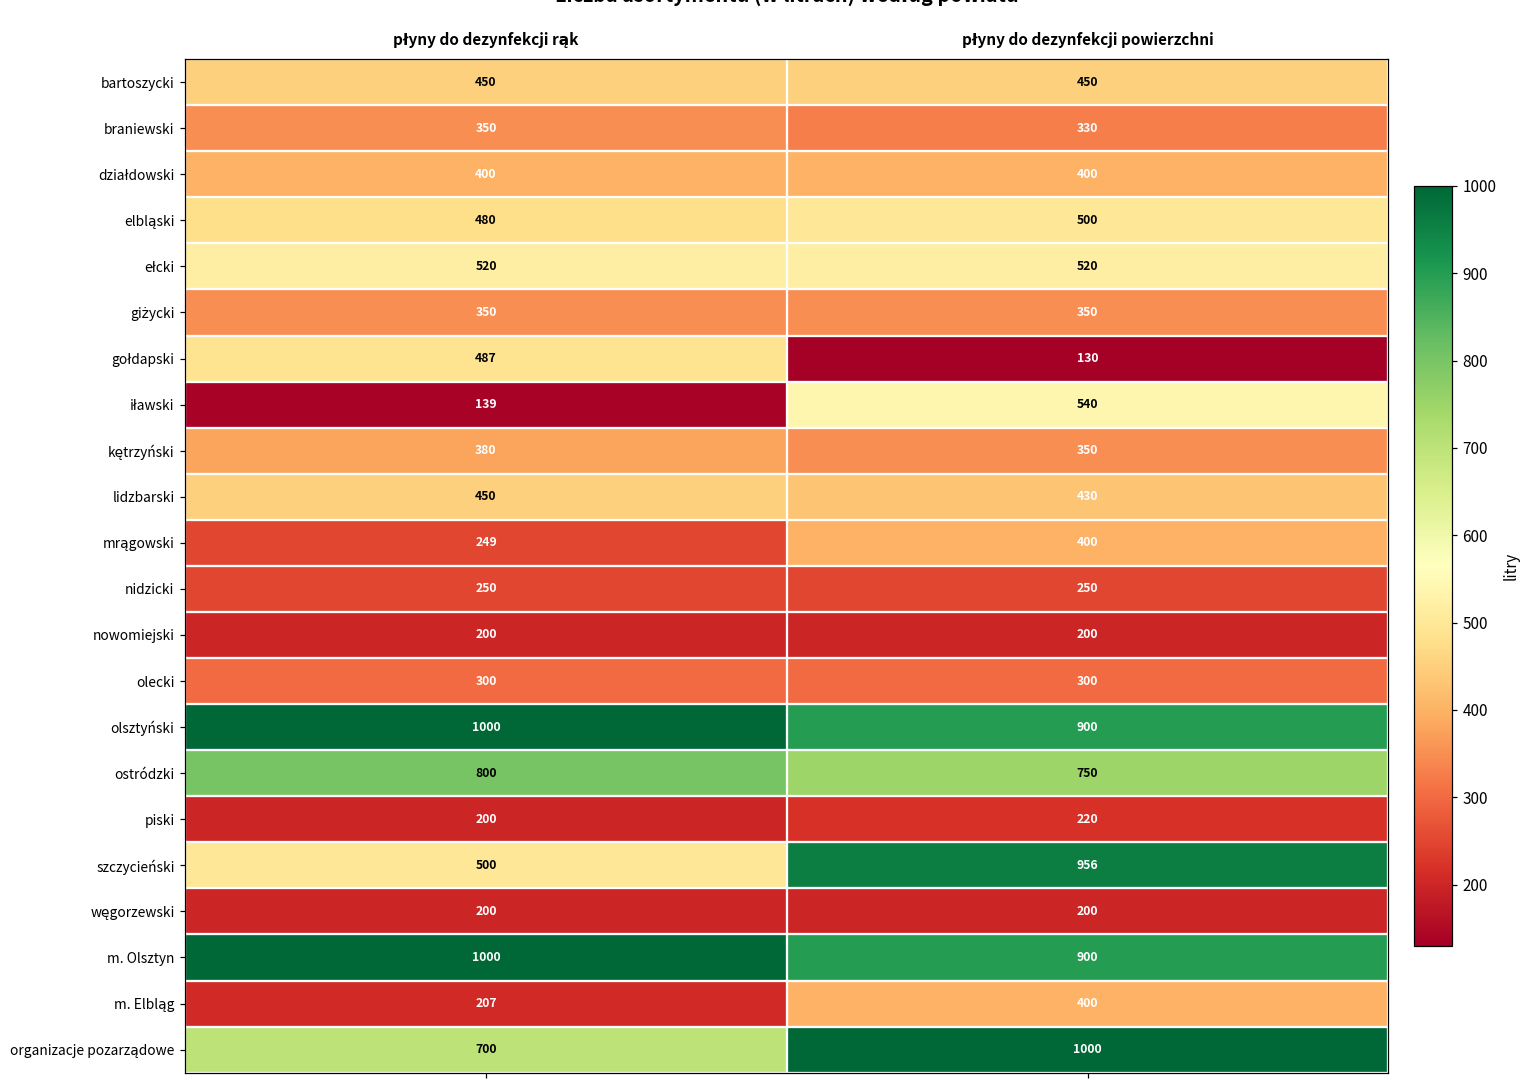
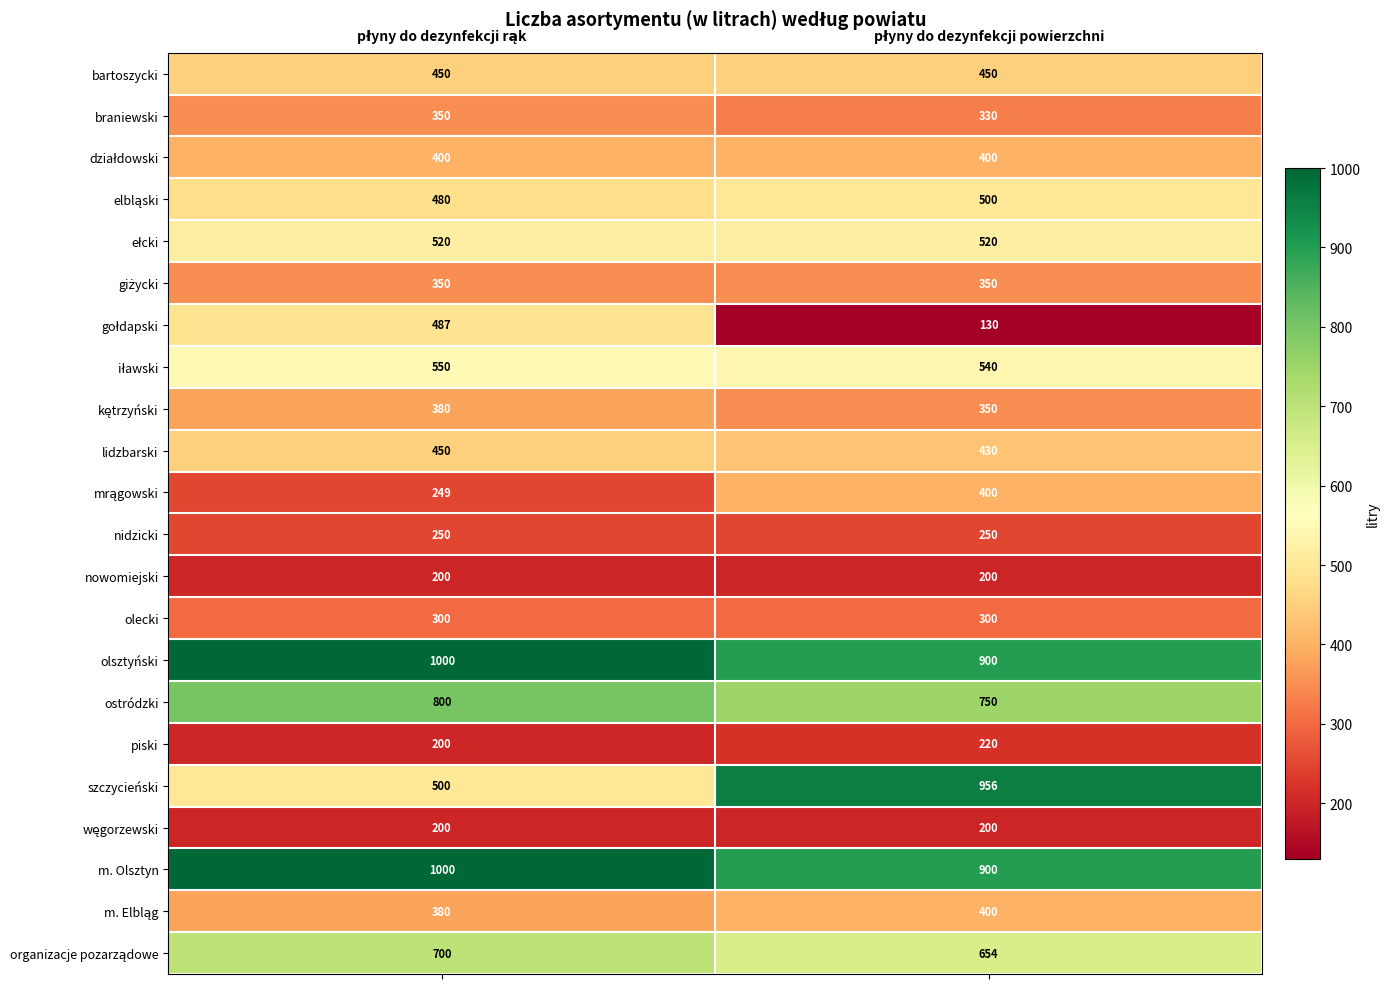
iławski, płyny do dezynfekcji rąk: 139 -> 550
m. Elbląg, płyny do dezynfekcji rąk: 207 -> 380
organizacje pozarządowe, płyny do dezynfekcji powierzchni: 1000 -> 654
